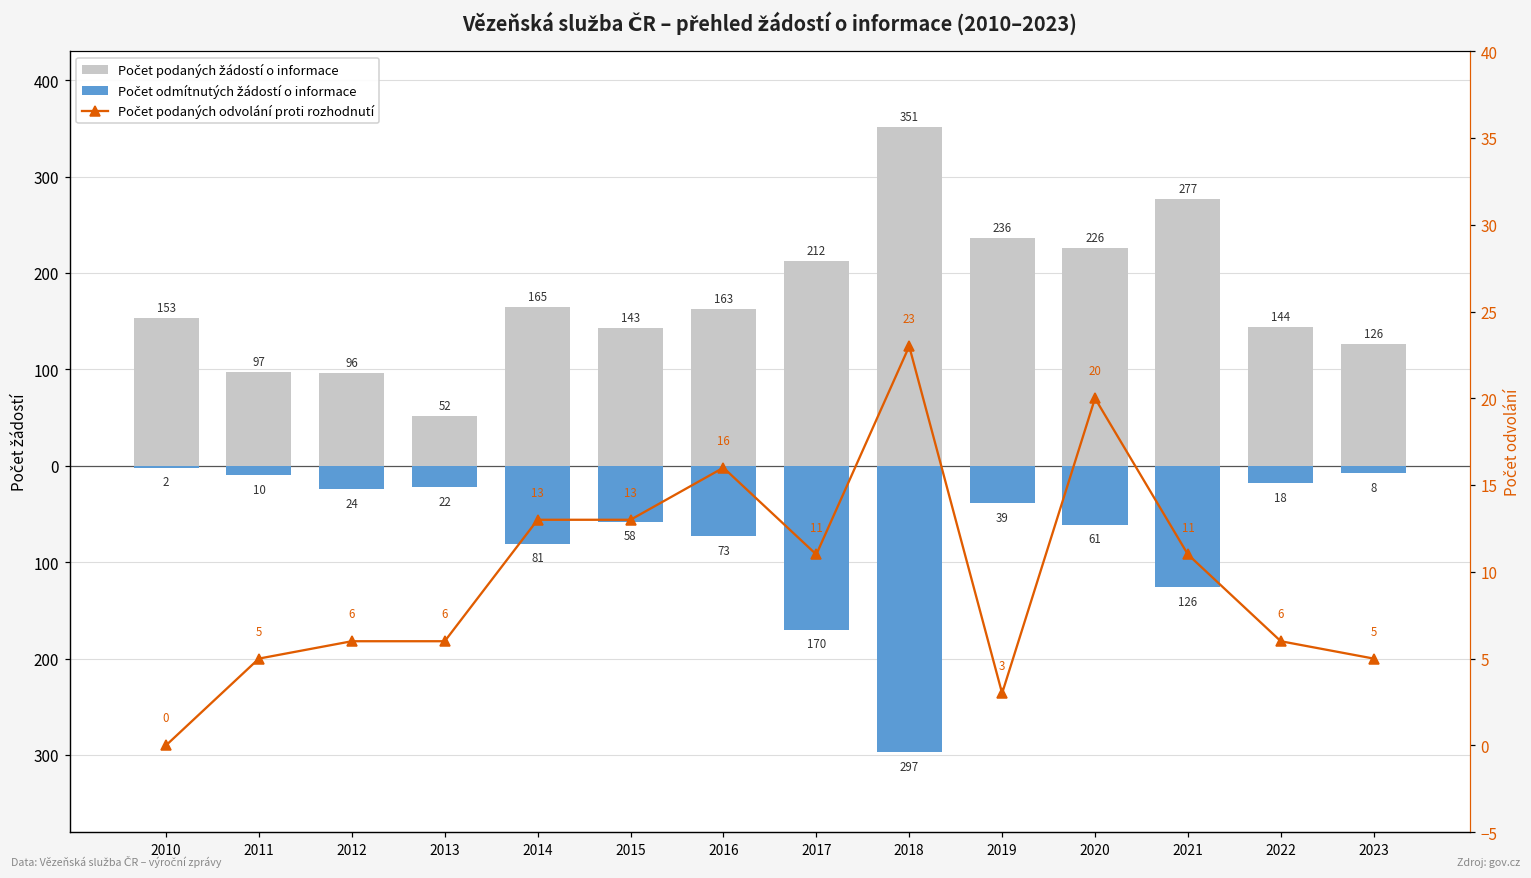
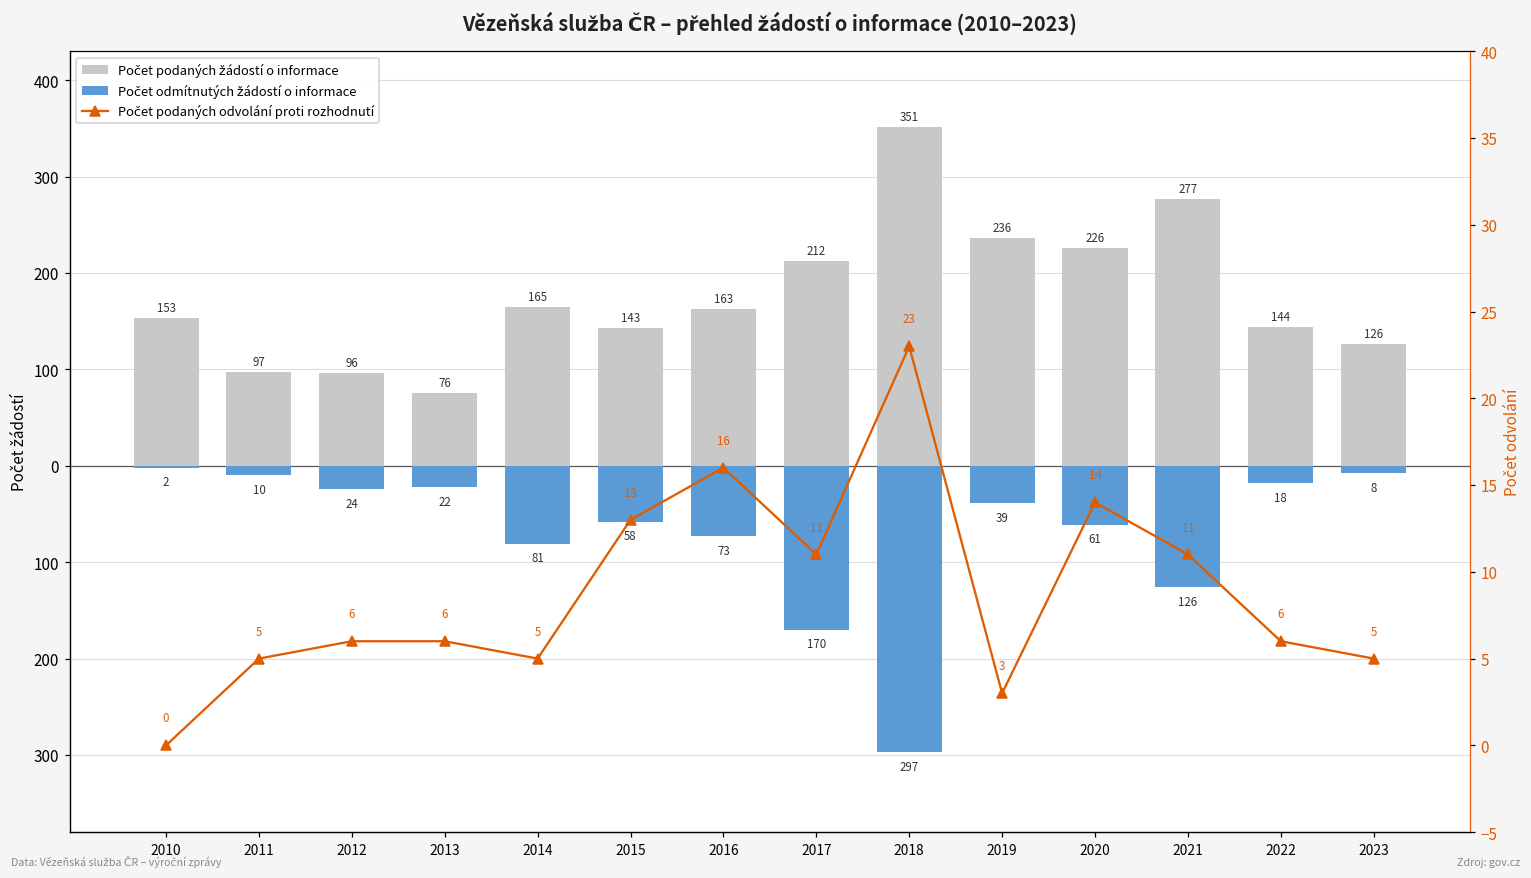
Počet podaných žádostí o informace, 2013: 52 -> 76
Počet podaných odvolání proti rozhodnutí, 2014: 13 -> 5
Počet podaných odvolání proti rozhodnutí, 2020: 20 -> 14
